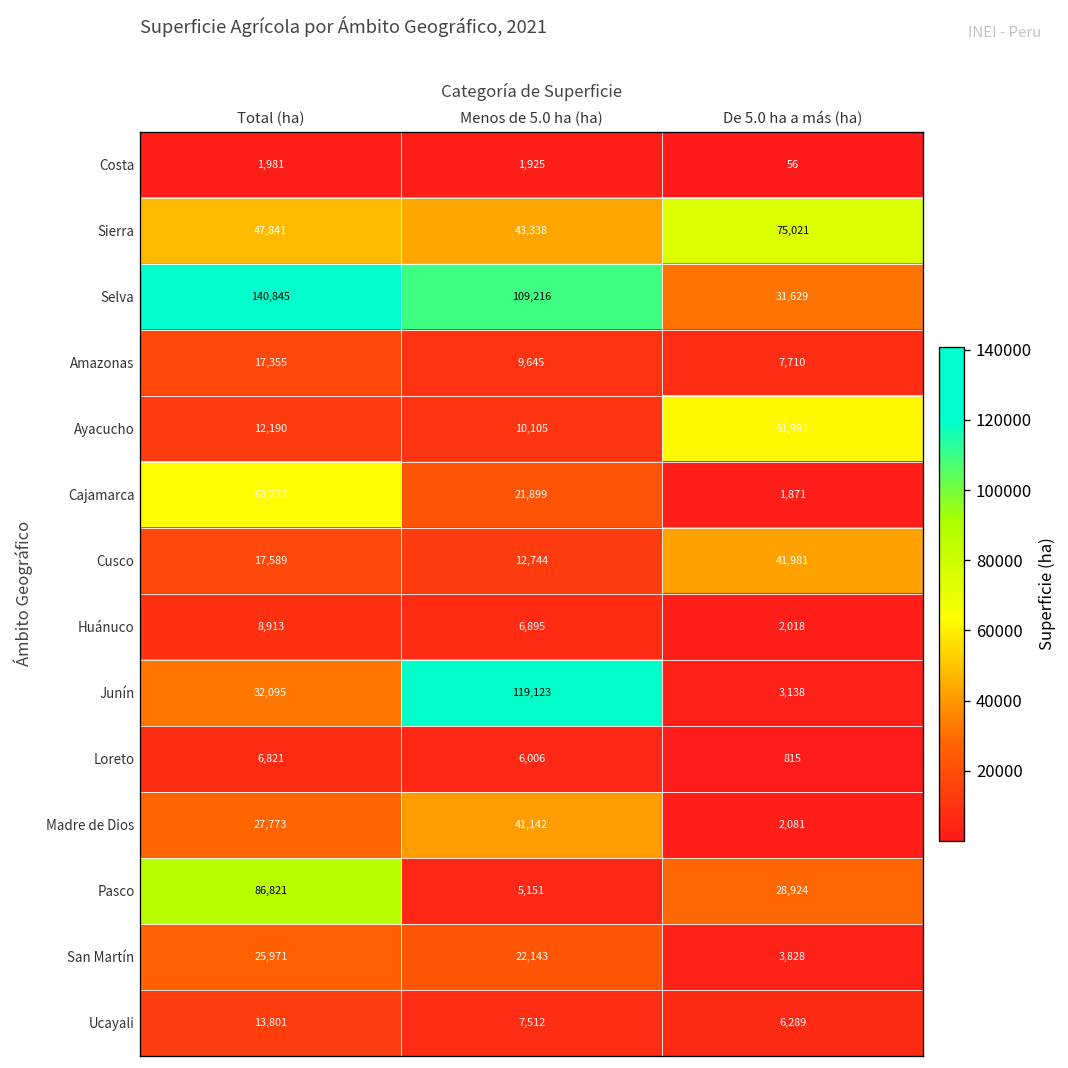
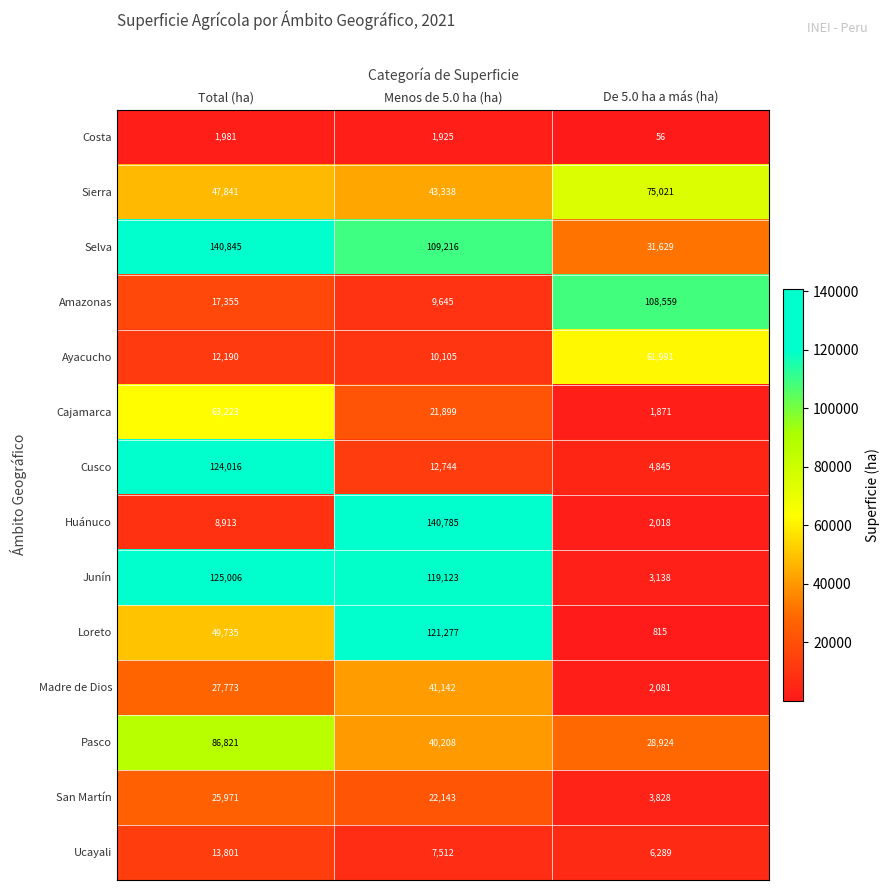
Amazonas, De 5.0 ha a más (ha): 7,710 -> 108,559
Cusco, Total (ha): 17,589 -> 124,016
Cusco, De 5.0 ha a más (ha): 41,981 -> 4,845
Huánuco, Menos de 5.0 ha (ha): 6,895 -> 140,785
Junín, Total (ha): 32,095 -> 125,006
Loreto, Total (ha): 6,821 -> 49,735
Loreto, Menos de 5.0 ha (ha): 6,006 -> 121,277
Pasco, Menos de 5.0 ha (ha): 5,151 -> 40,208
